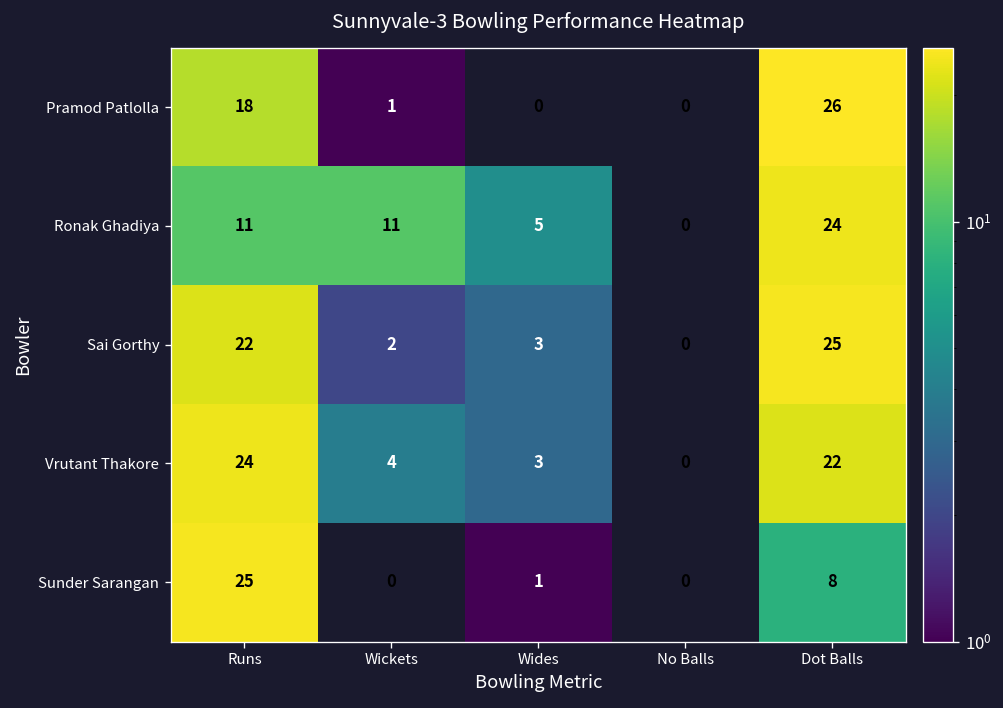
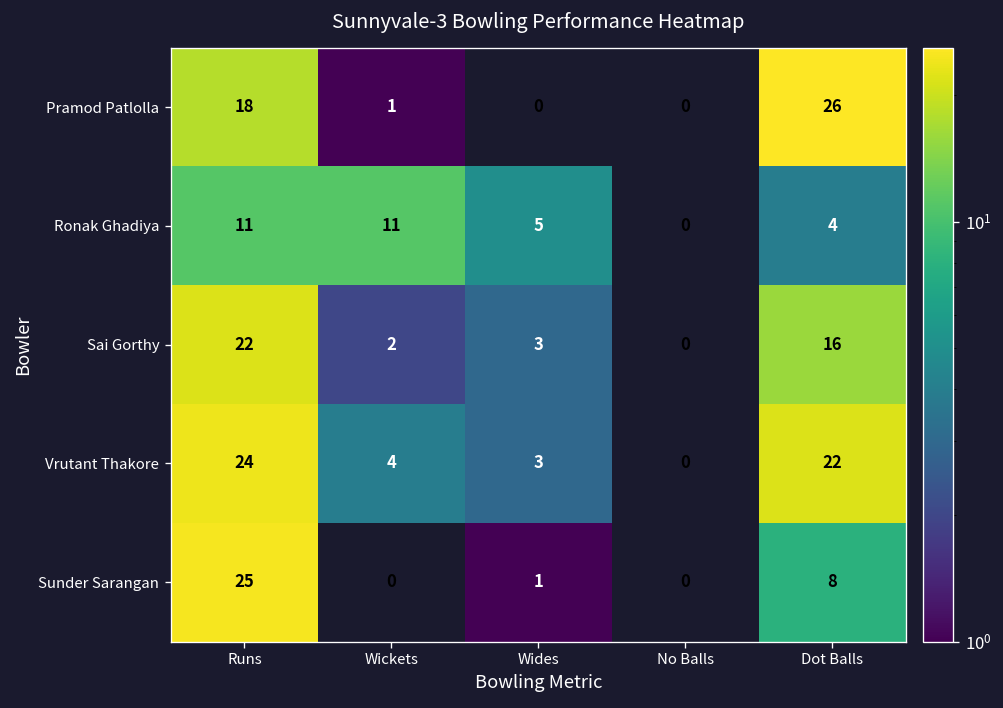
Ronak Ghadiya, Dot Balls: 24 -> 4
Sai Gorthy, Dot Balls: 25 -> 16
